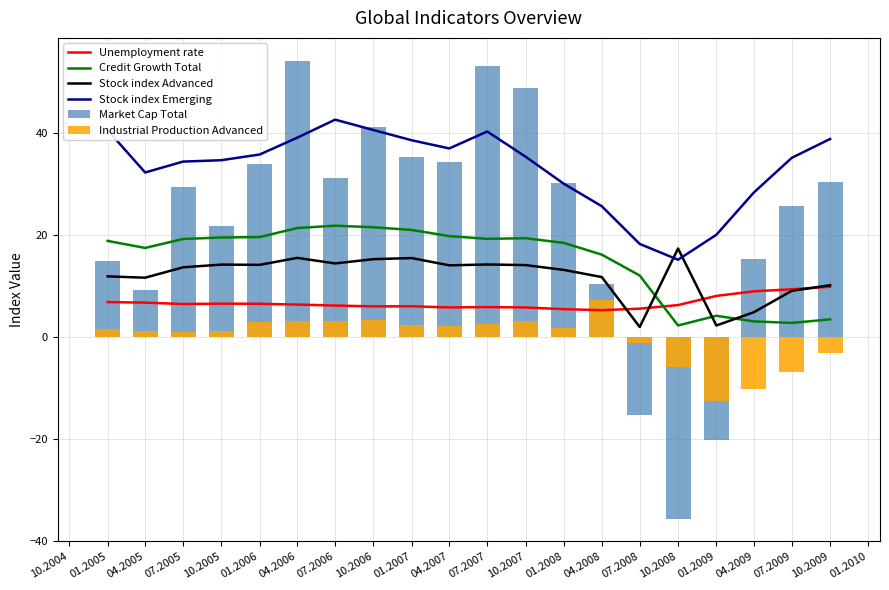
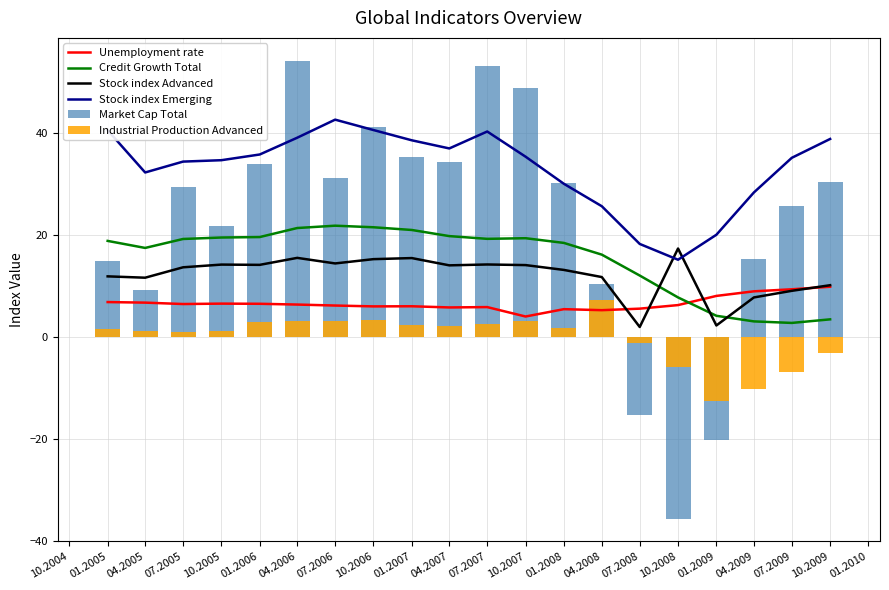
Unemployment rate, 10.2007: 6 -> 4
Credit Growth Total, 10.2008: 2 -> 8
Stock index Advanced, 04.2009: 5 -> 8
